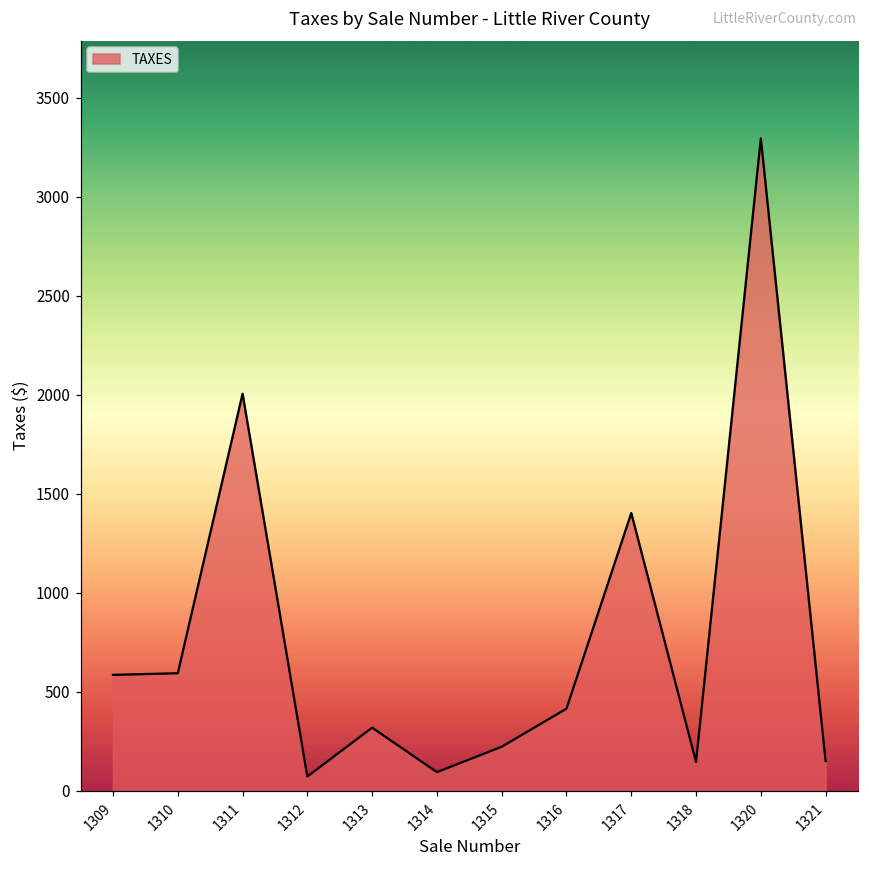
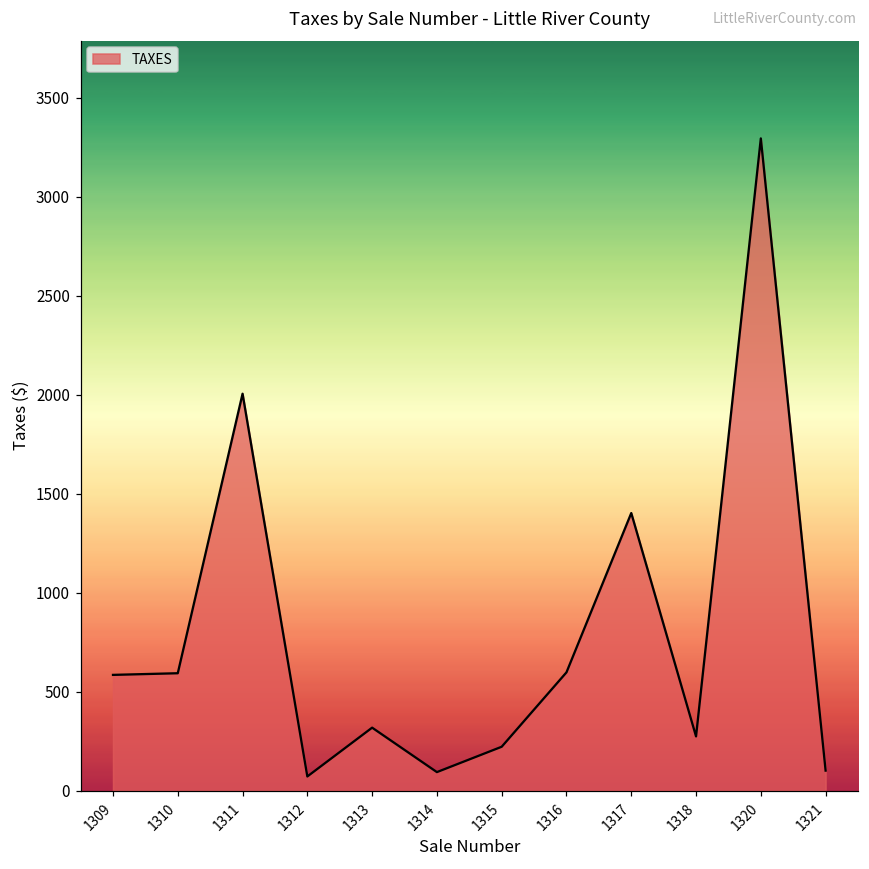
1316: 410 -> 600
1318: 140 -> 270
1321: 150 -> 100
